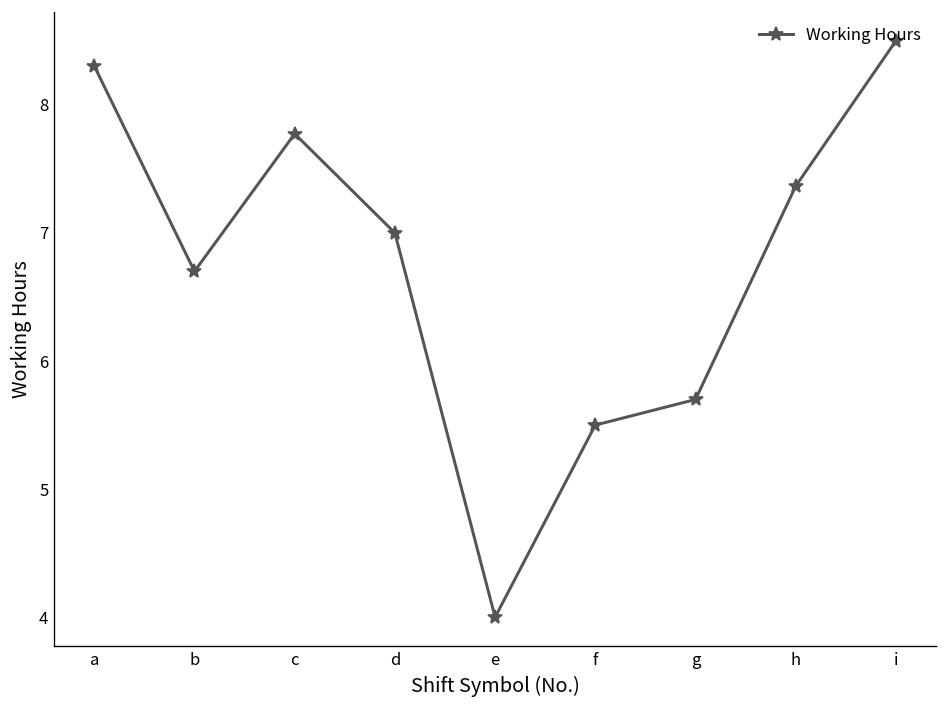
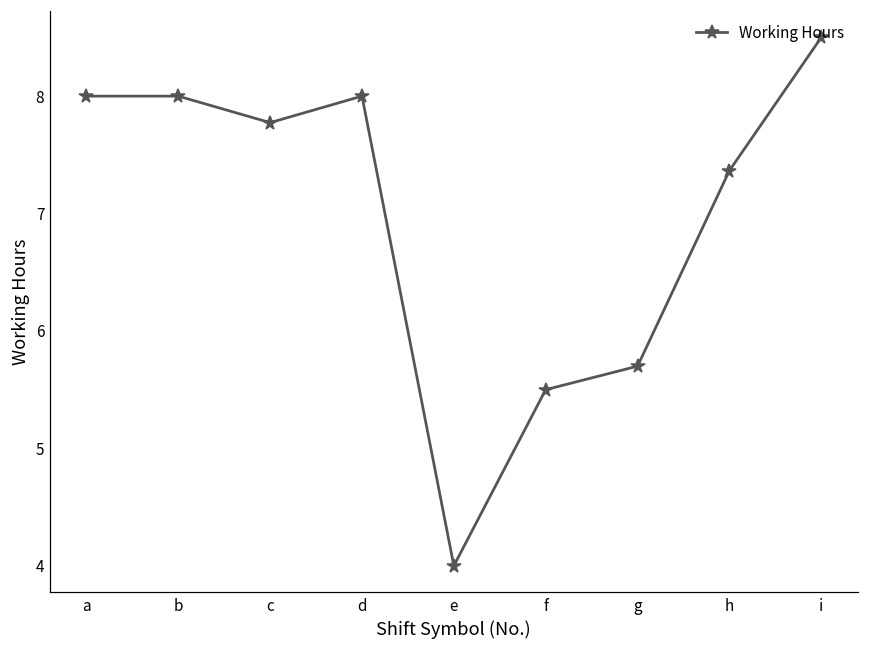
a: 8.30 -> 8.00
b: 6.7 -> 8.0
d: 7 -> 8
